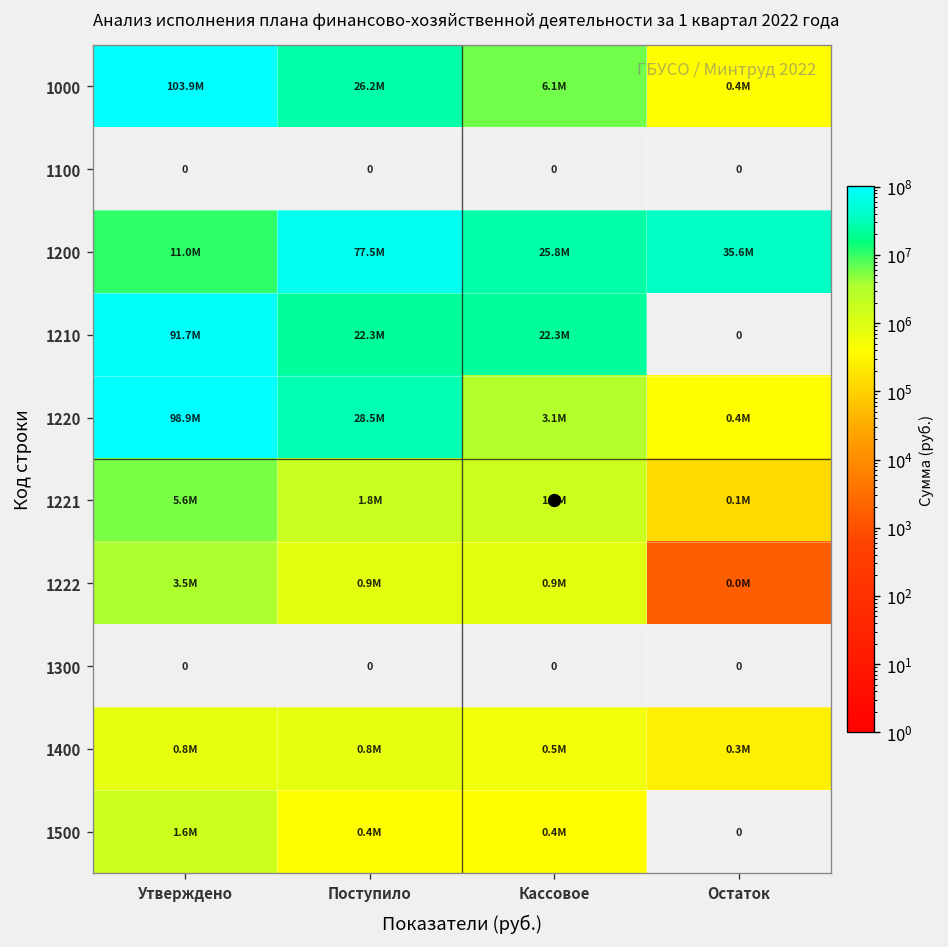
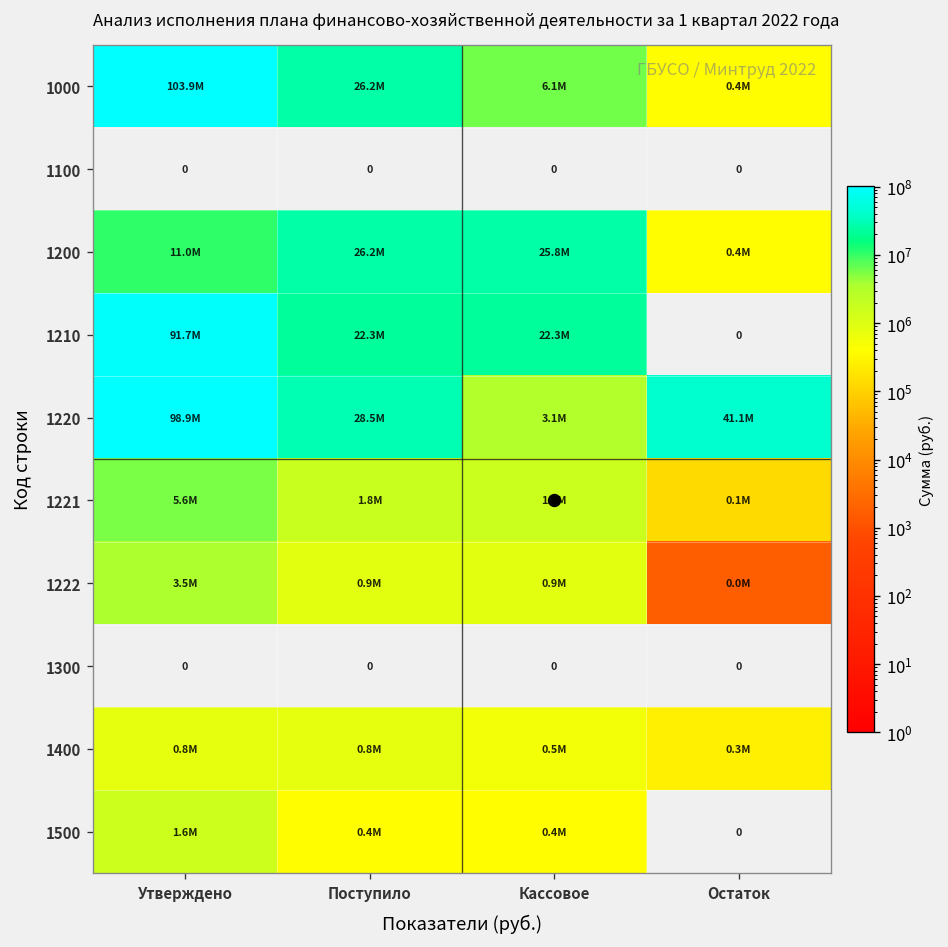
1200, Поступило: 77.5M -> 26.2M
1200, Остаток: 35.6M -> 0.4M
1220, Остаток: 0.4M -> 41.1M
